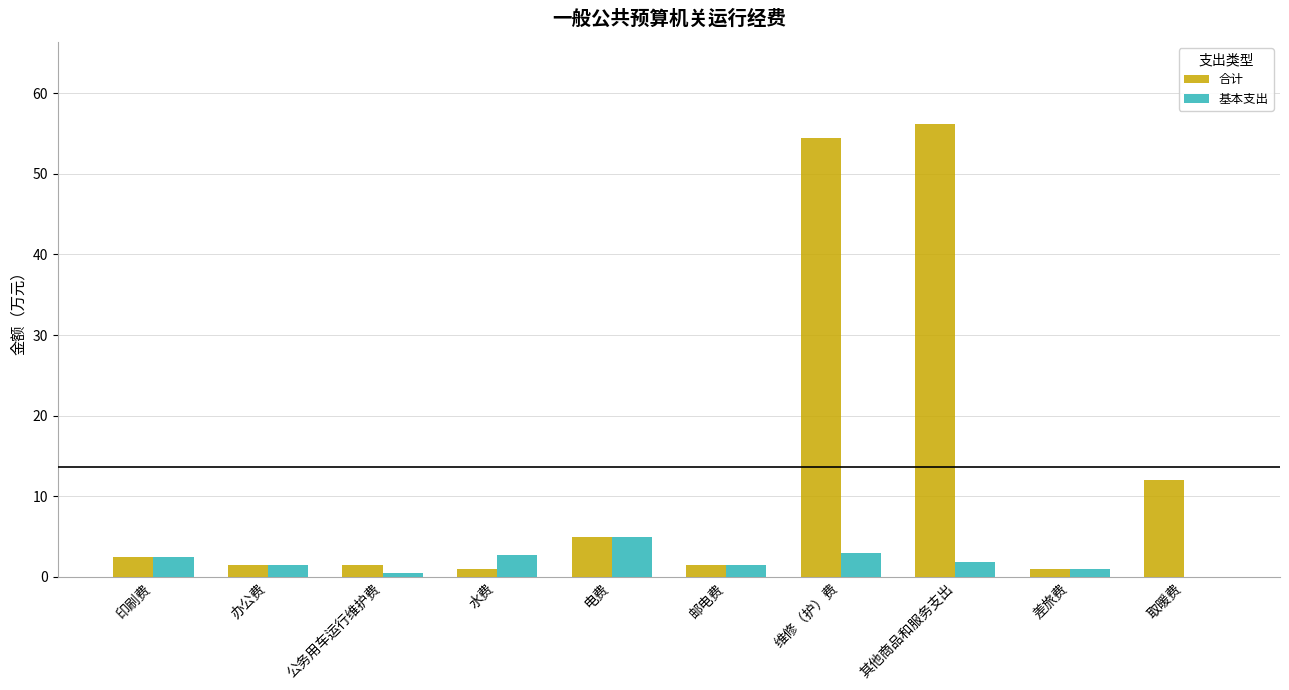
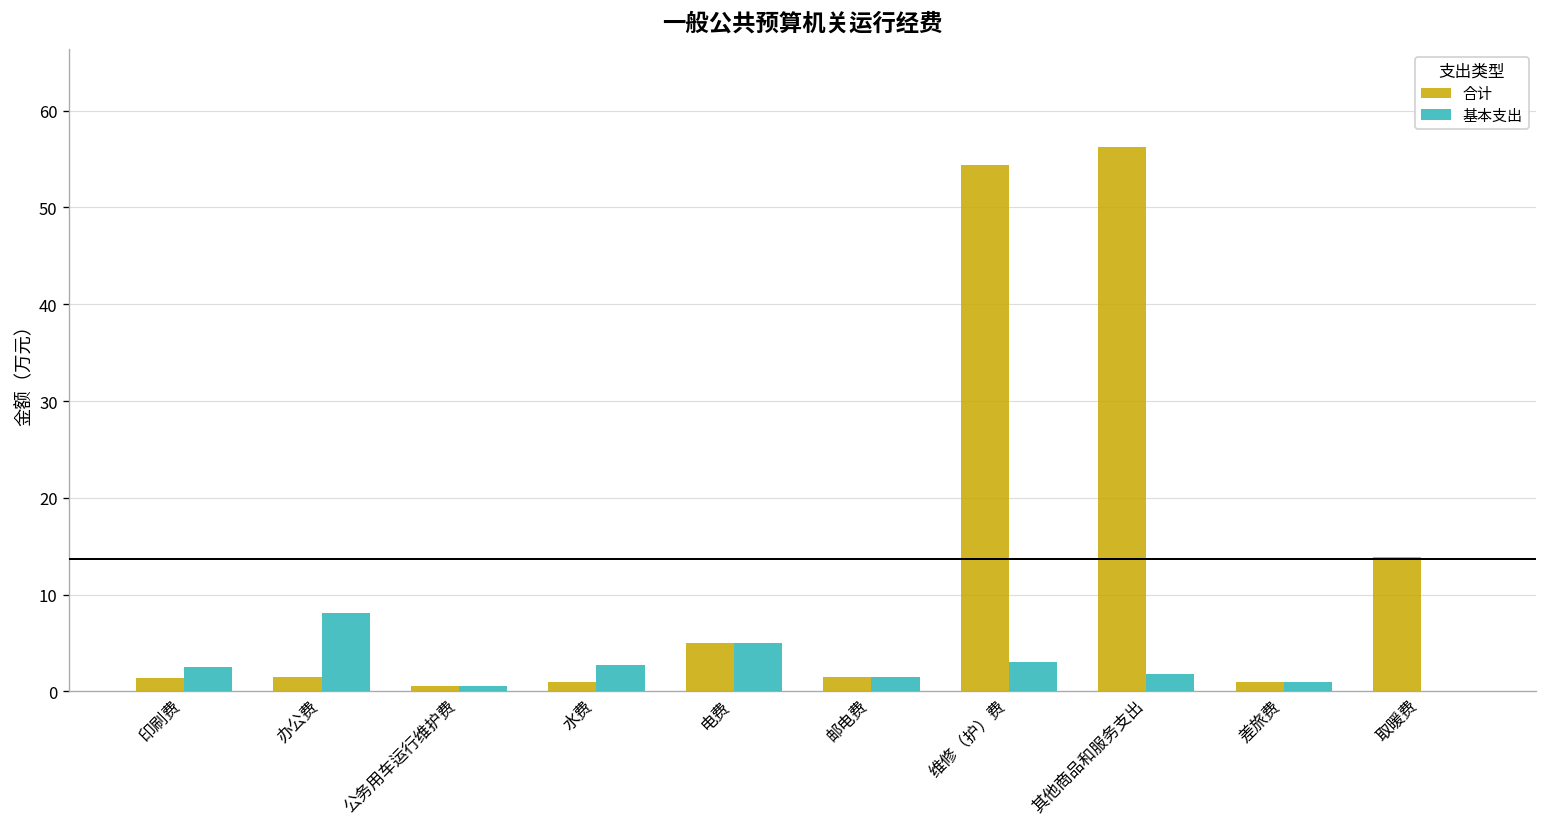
合计, 印刷费: 3 -> 1
基本支出, 办公费: 2 -> 8
合计, 公务用车运行维护费: 2 -> 1
合计, 取暖费: 12 -> 14
